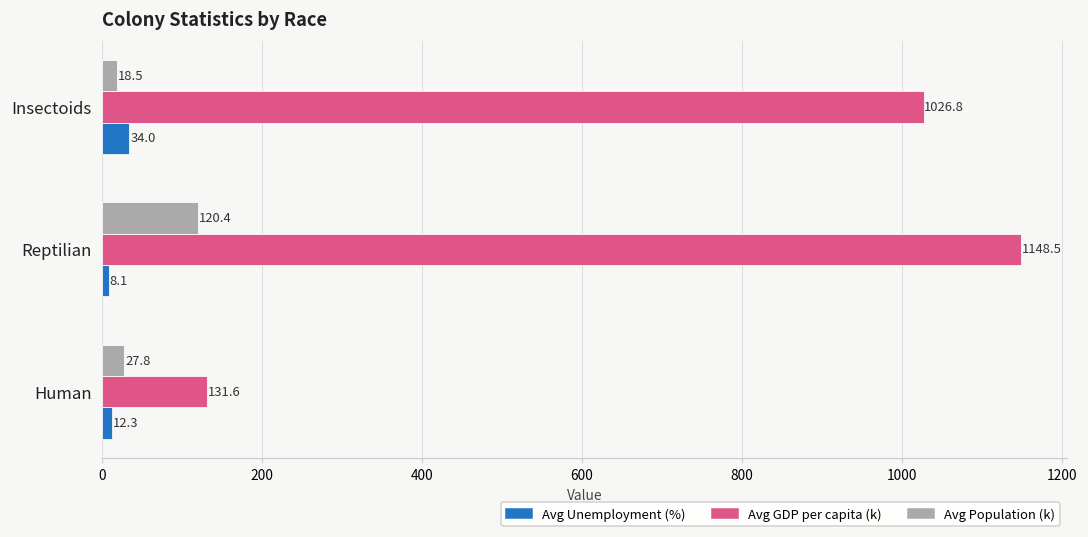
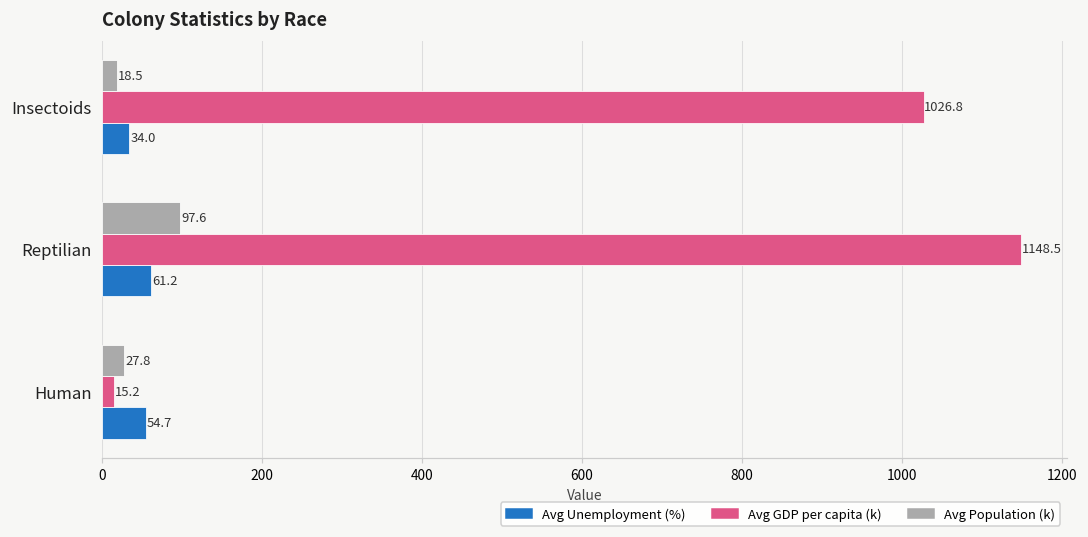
Avg Population (k), Reptilian: 120.4 -> 97.6
Avg Unemployment (%), Reptilian: 8.1 -> 61.2
Avg GDP per capita (k), Human: 131.6 -> 15.2
Avg Unemployment (%), Human: 12.3 -> 54.7
